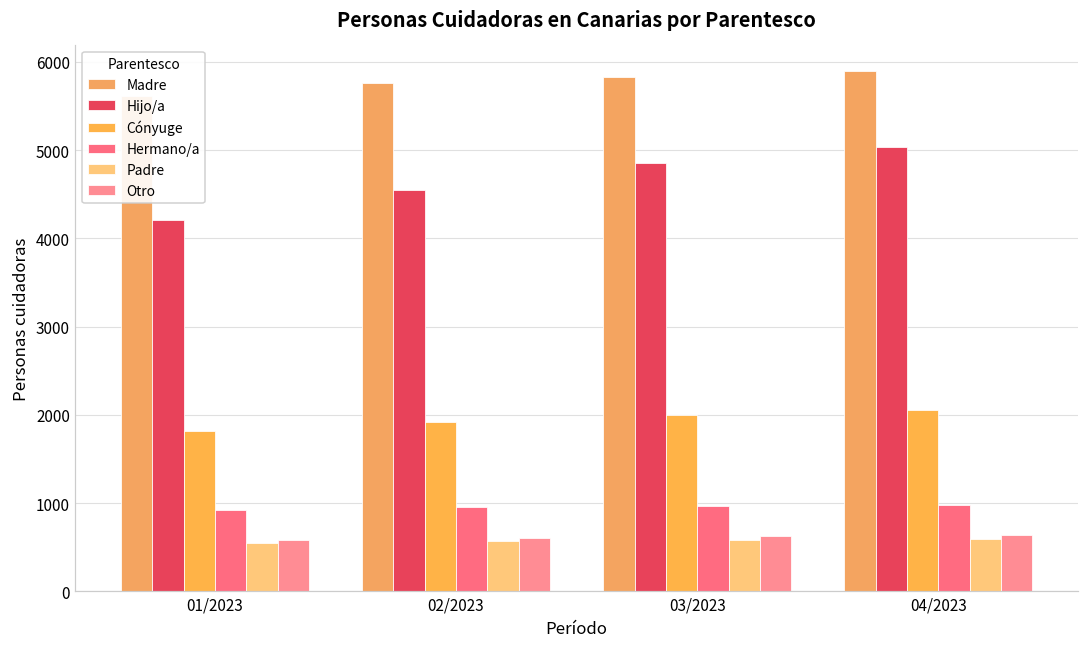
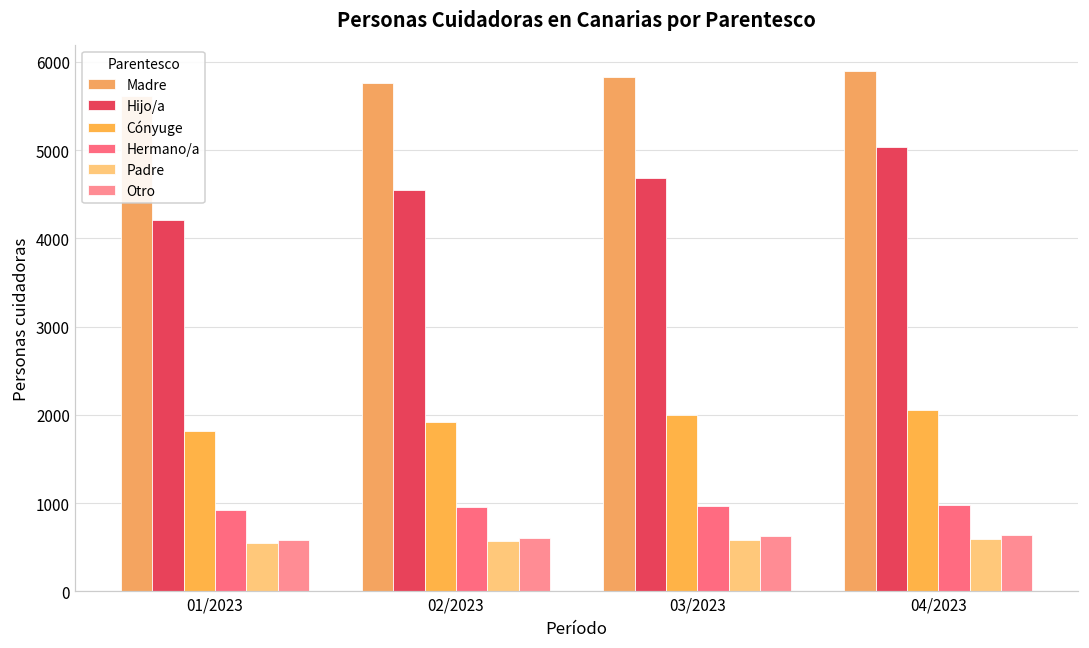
Hijo/a, 03/2023: 4900 -> 4700
